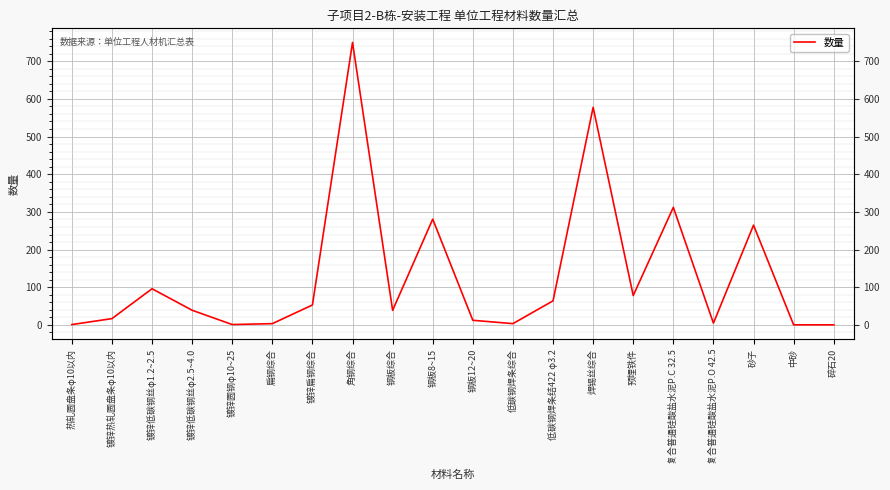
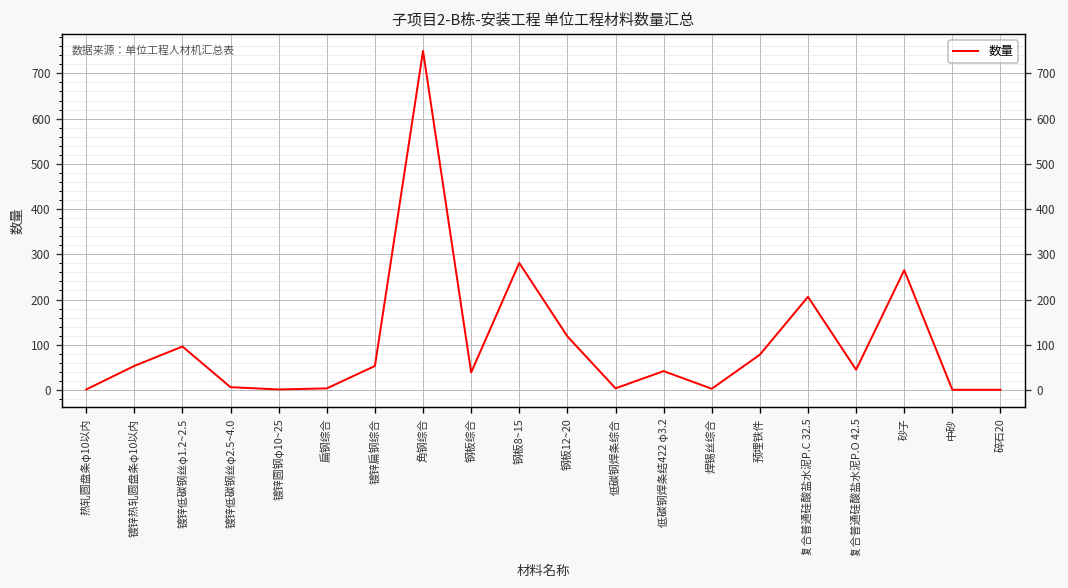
镀锌热轧圆盘条φ10以内: 20 -> 50
镀锌低碳钢丝φ2.5~4.0: 40 -> 10
钢板12~20: 10 -> 120
低碳钢焊条结422 φ3.2: 60 -> 40
焊锡丝综合: 580 -> 0
复合普通硅酸盐水泥P.C 32.5: 310 -> 210
复合普通硅酸盐水泥P.O 42.5: 0 -> 40
